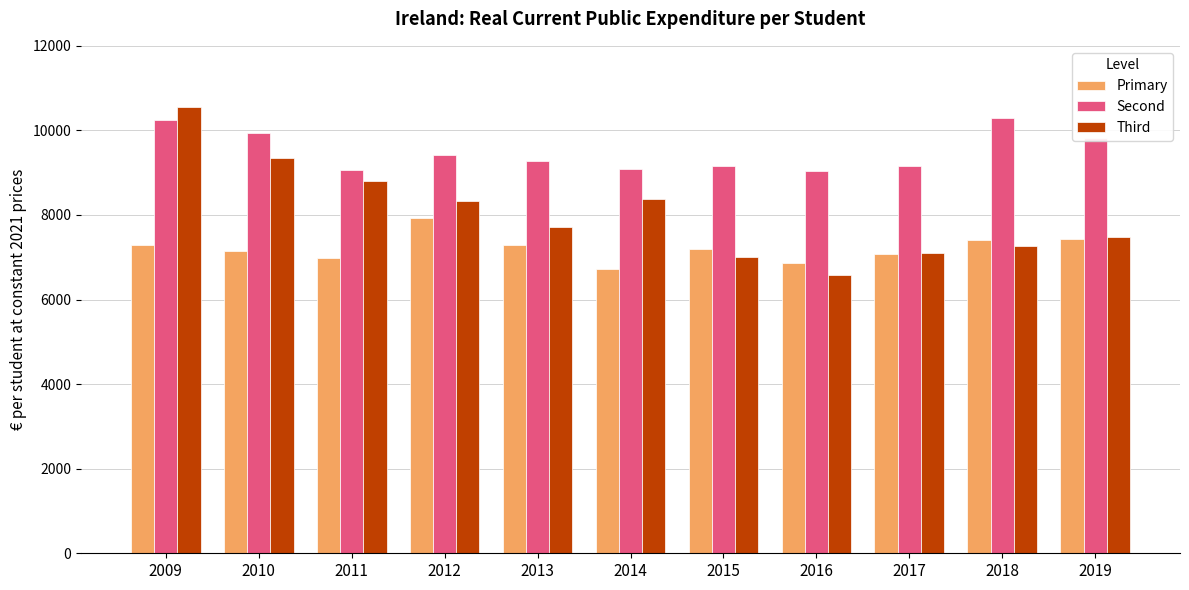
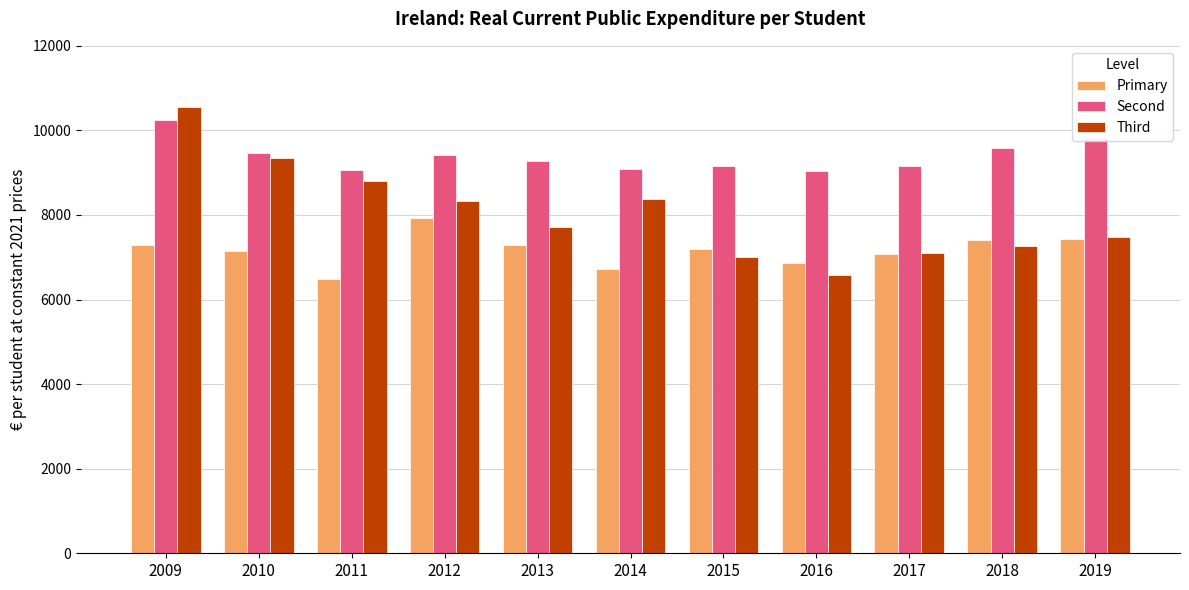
Second, 2010: 9900 -> 9500
Primary, 2011: 7000 -> 6500
Second, 2018: 10300 -> 9600
